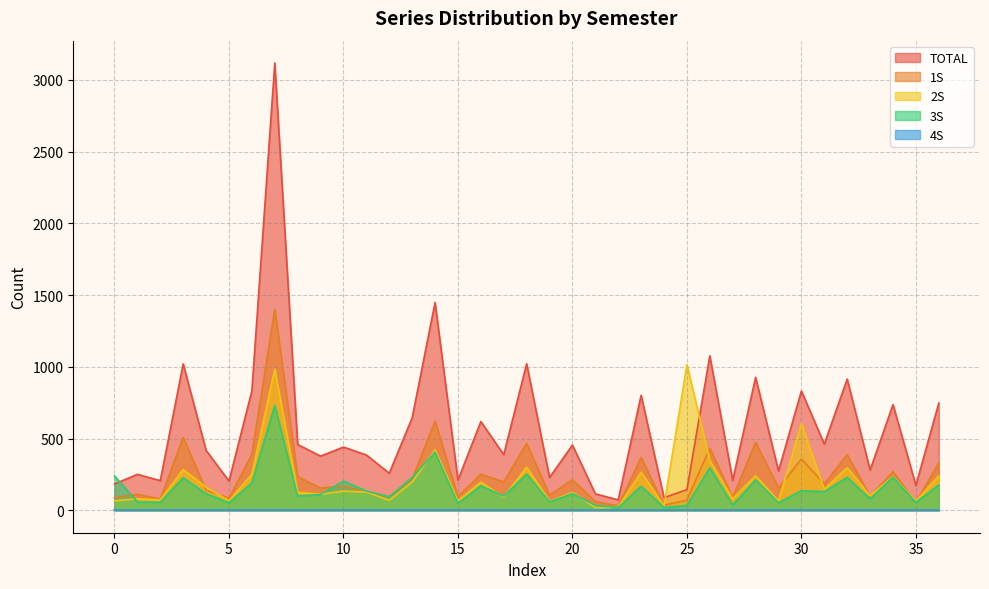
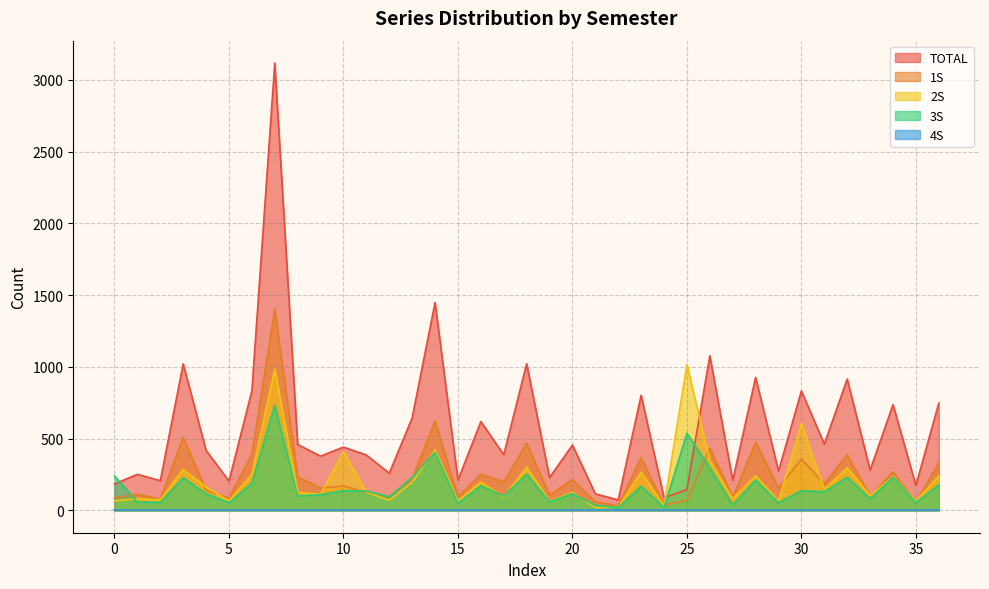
2S, 10: 130 -> 410
3S, 10: 200 -> 140
3S, 25: 30 -> 540
